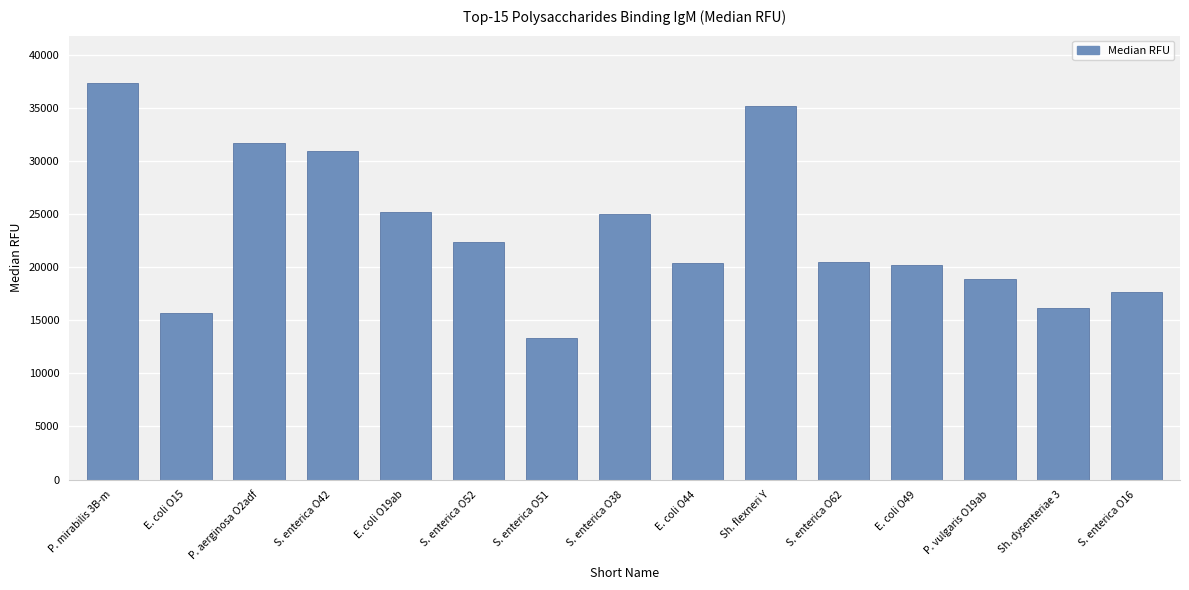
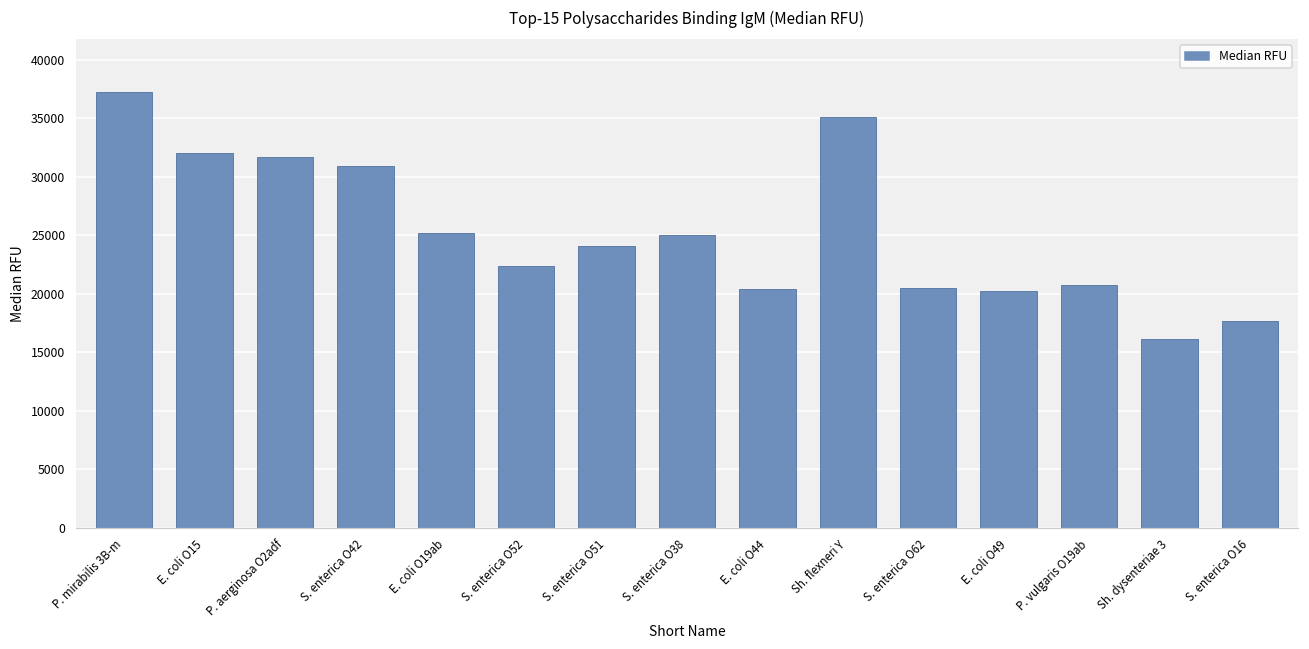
E. coli O15: 15700 -> 32100
S. enterica O51: 13300 -> 24100
P. vulgaris O19ab: 18900 -> 20700
